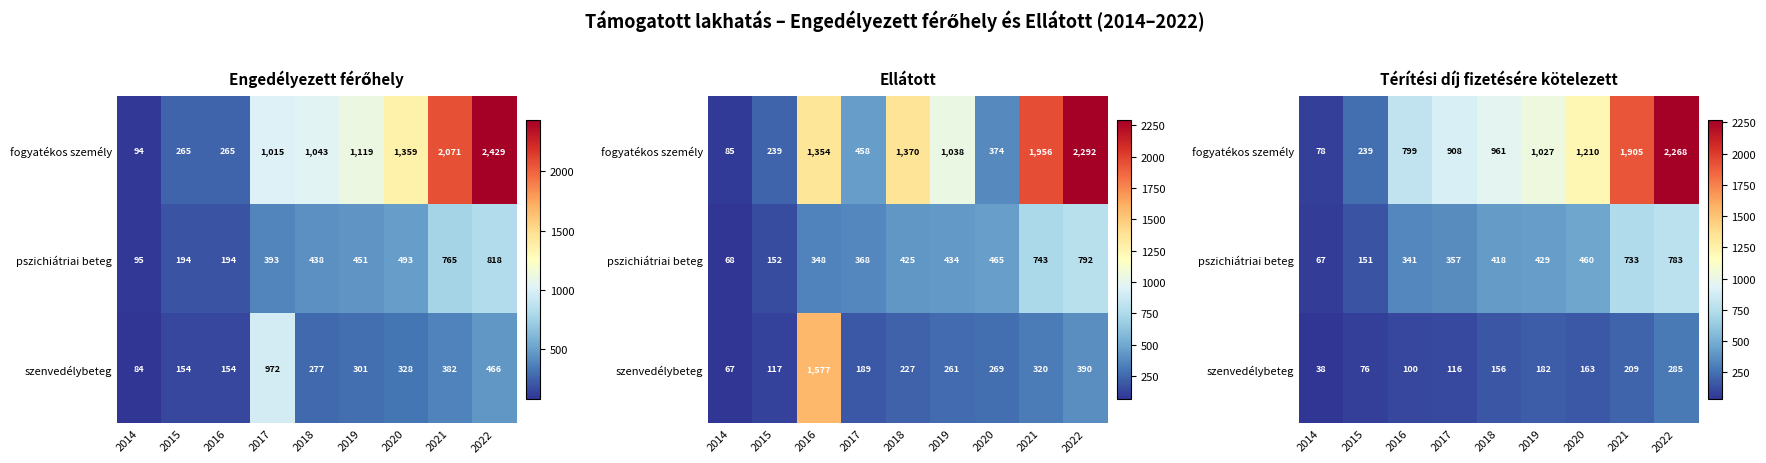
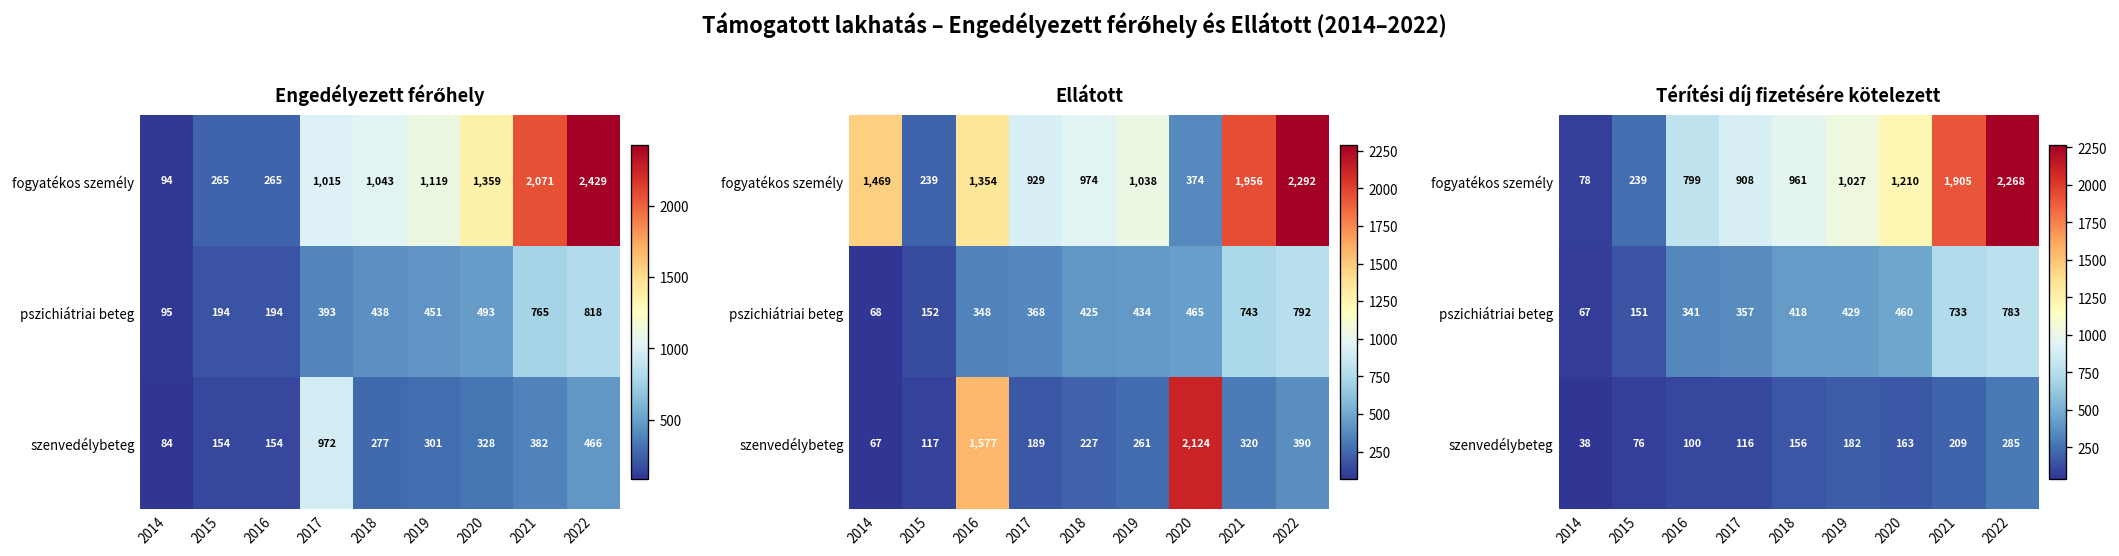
Ellátott, fogyatékos személy, 2014: 85 -> 1,469
Ellátott, fogyatékos személy, 2017: 458 -> 929
Ellátott, fogyatékos személy, 2018: 1,370 -> 974
Ellátott, szenvedélybeteg, 2020: 269 -> 2,124
